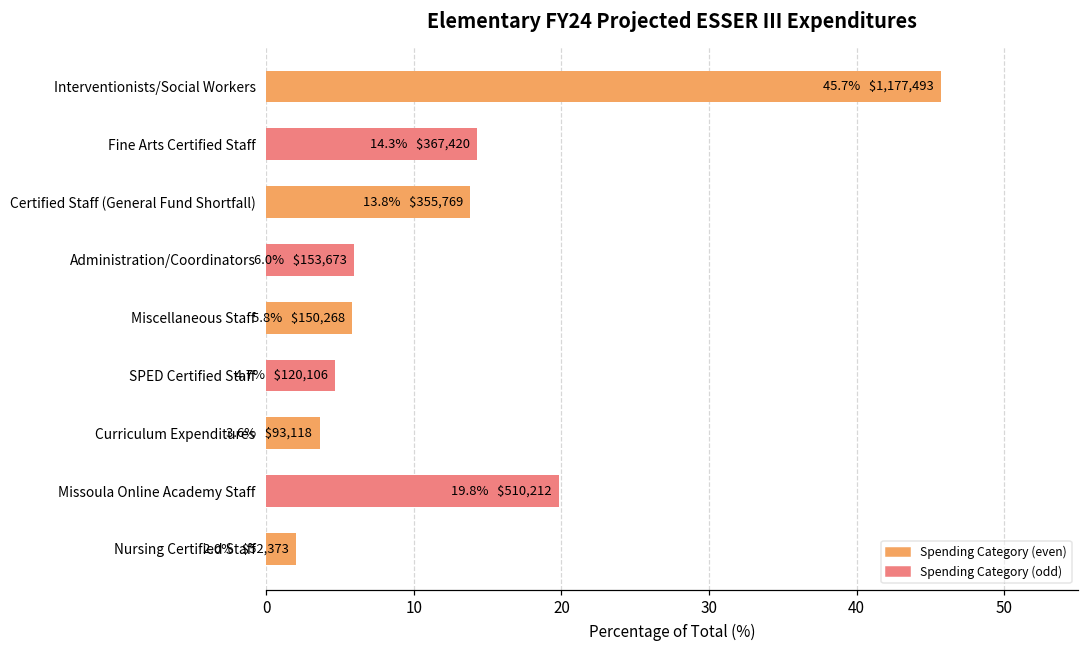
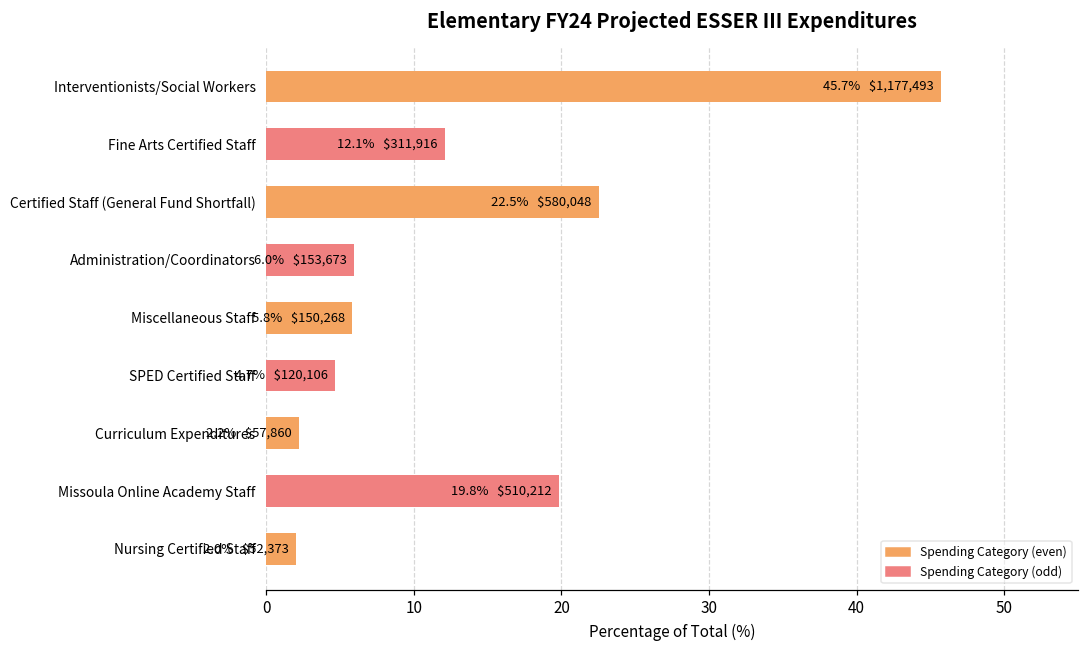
Fine Arts Certified Staff: 14.3% $367,420 -> 12.1% $311,916
Certified Staff (General Fund Shortfall): 13.8% $355,769 -> 22.5% $580,048
Curriculum Expenditures: 3.6% $93,118 -> 2.2% $57,860
